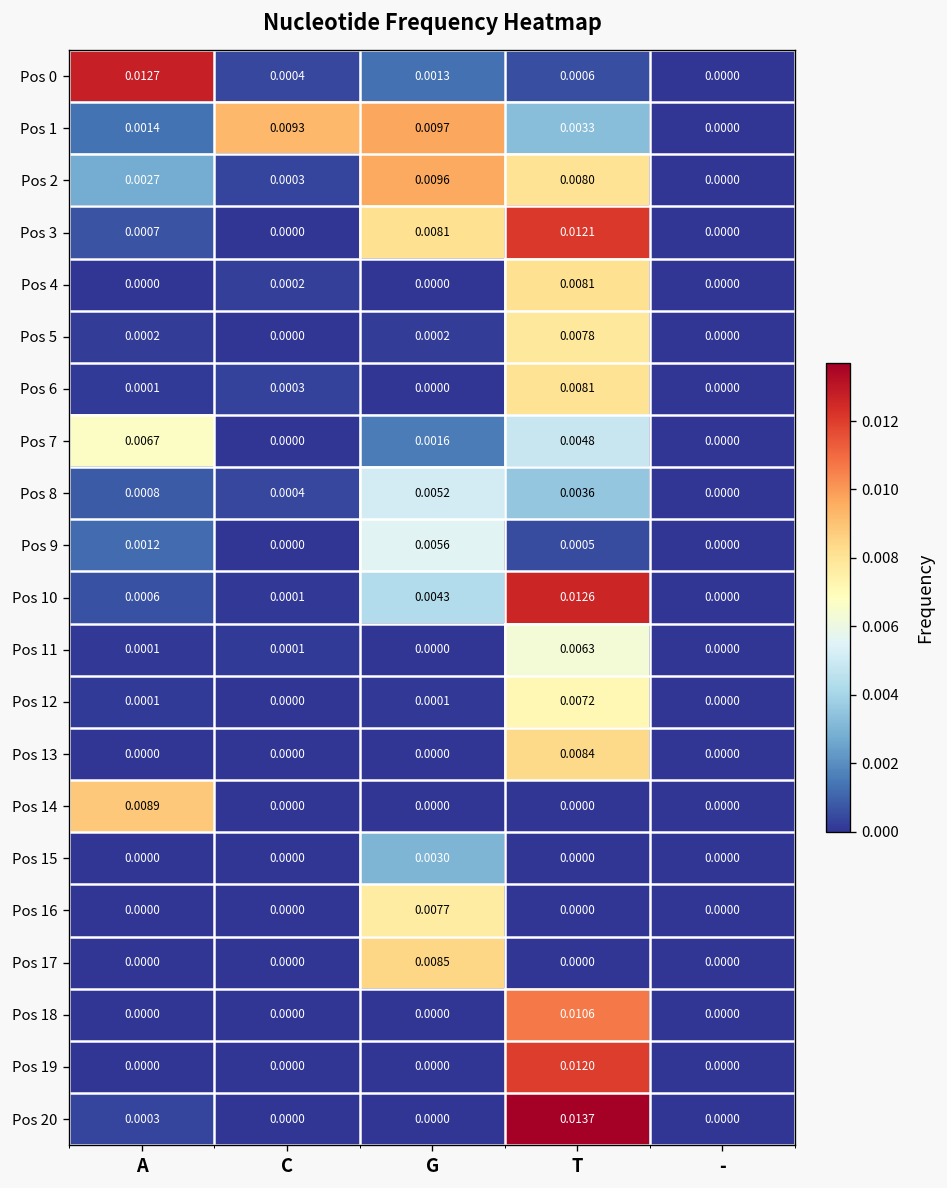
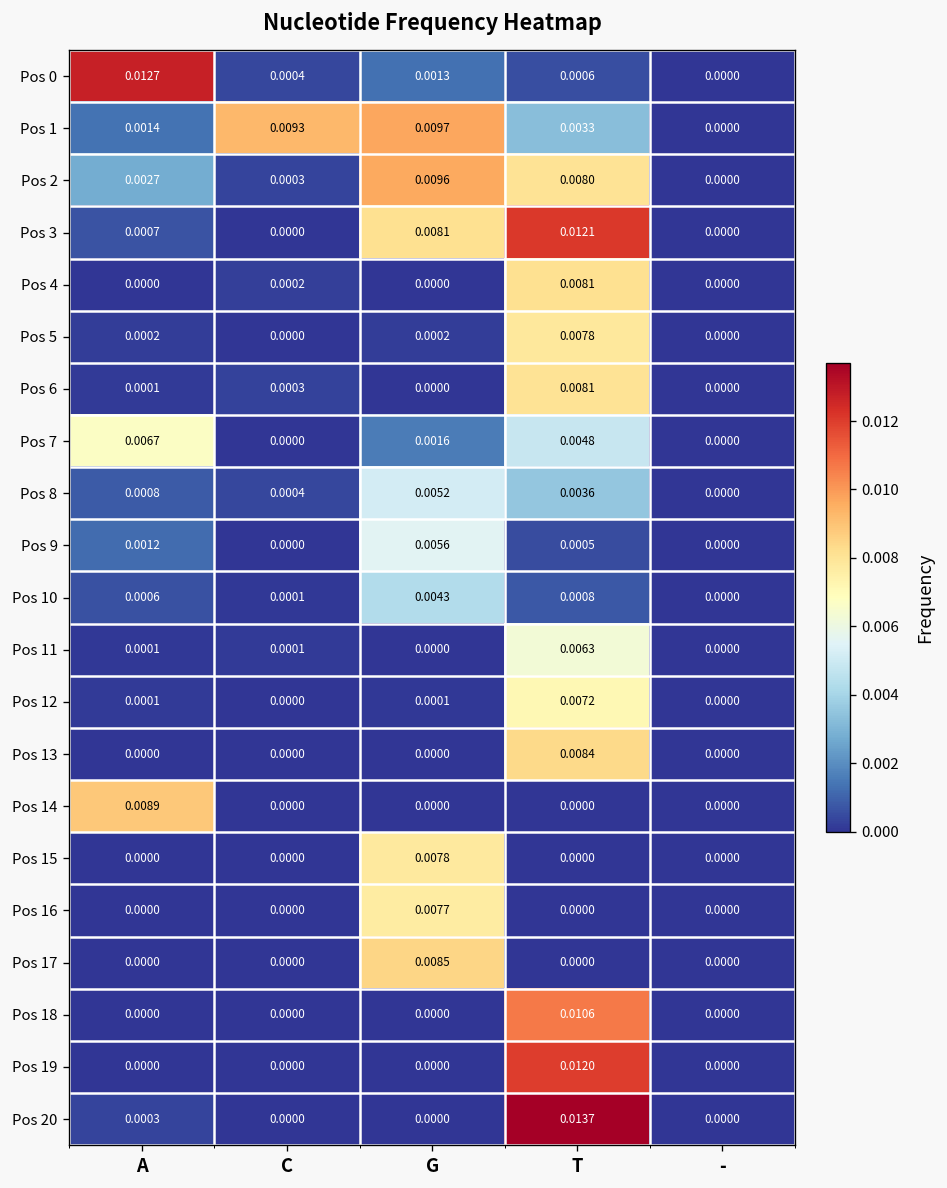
Pos 10, T: 0.0126 -> 0.0008
Pos 15, G: 0.0030 -> 0.0078
